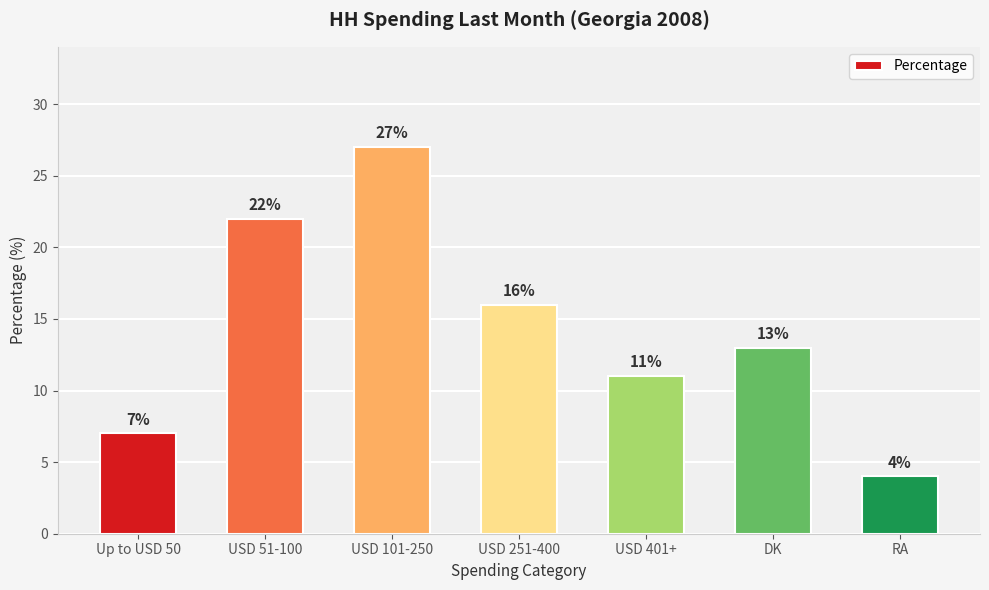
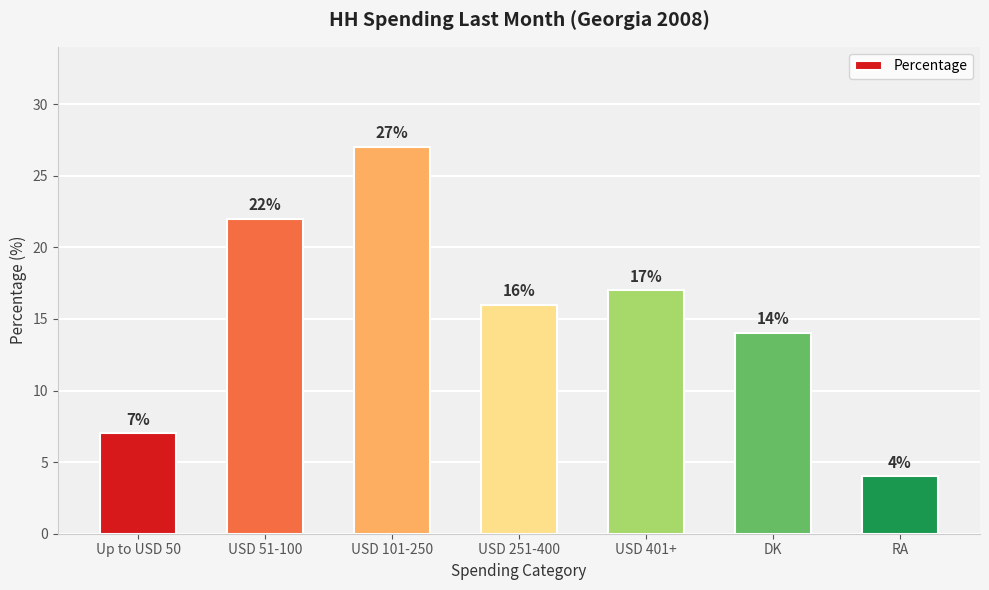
USD 401+: 11% -> 17%
DK: 13% -> 14%
